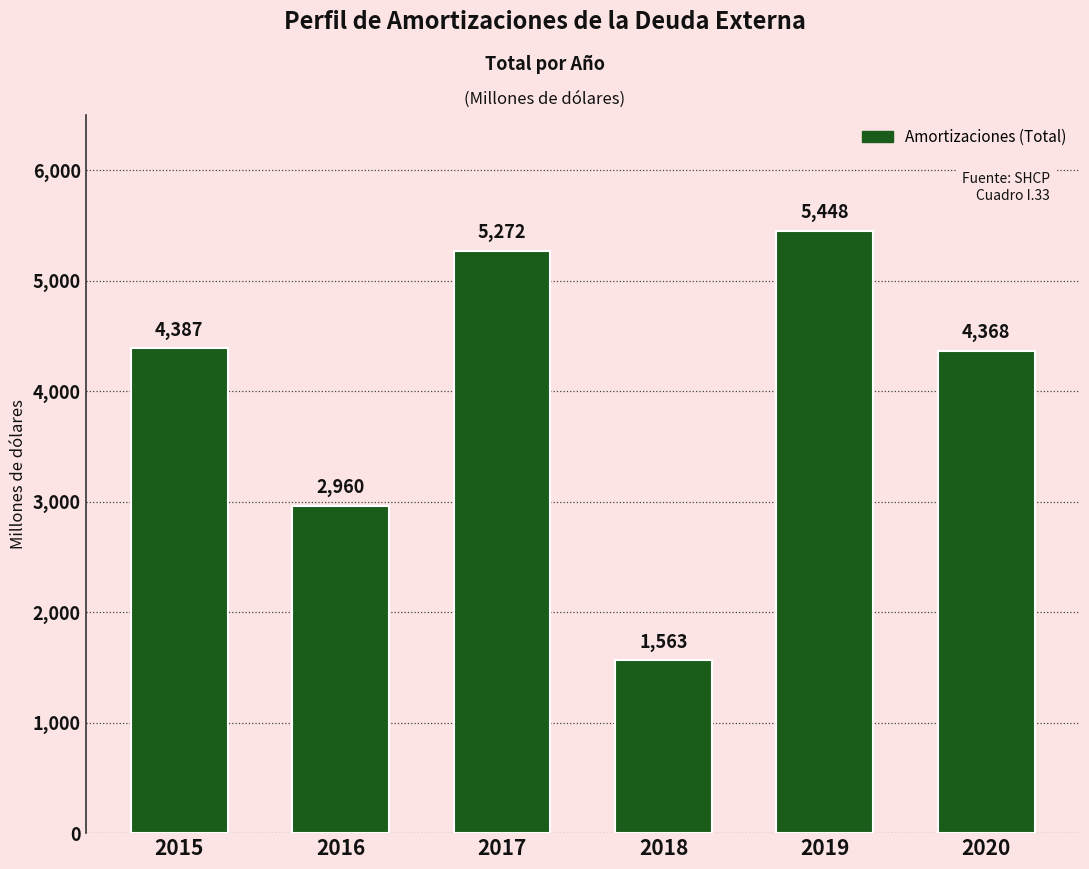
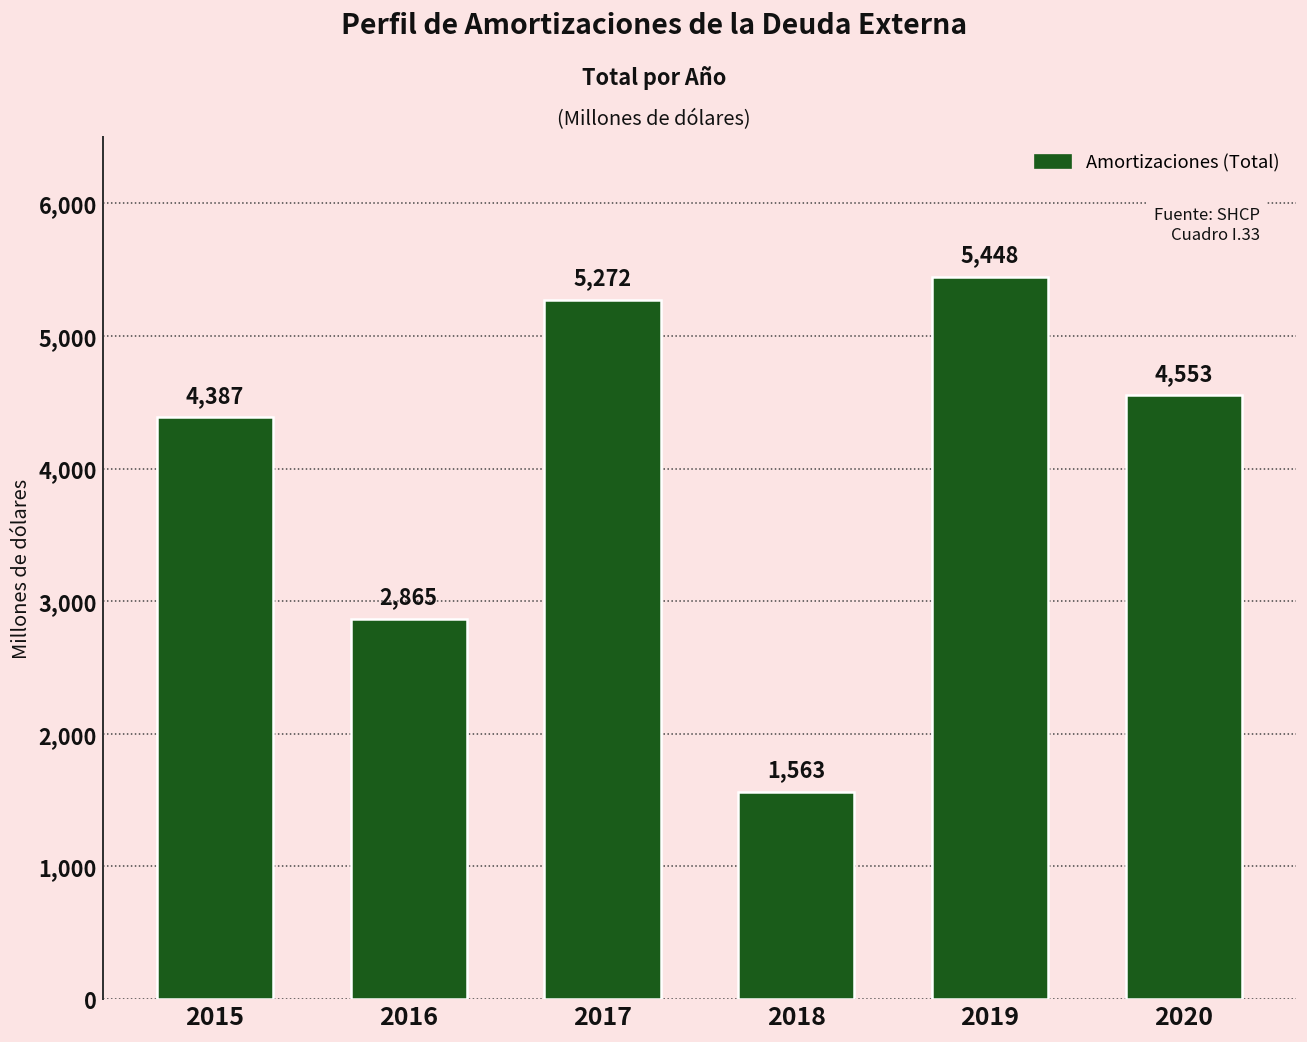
2016: 2,960 -> 2,865
2020: 4,368 -> 4,553
